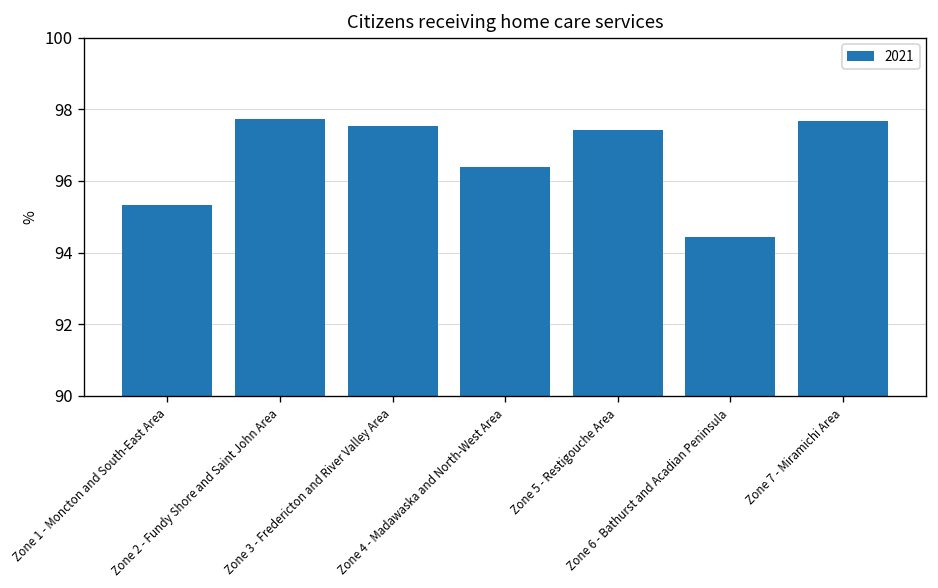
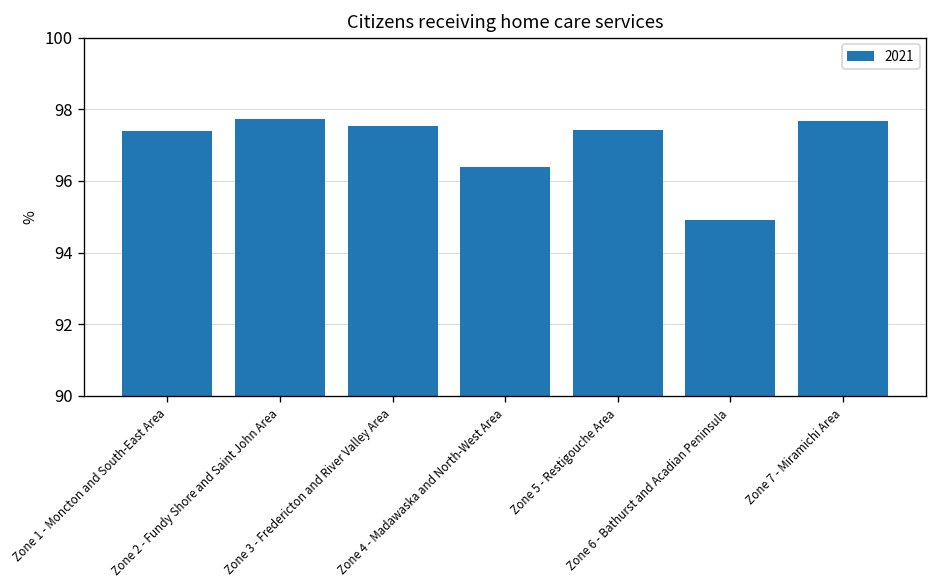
Zone 1 - Moncton and South-East Area: 95.3 -> 97.4
Zone 6 - Bathurst and Acadian Peninsula: 94.4 -> 94.9
